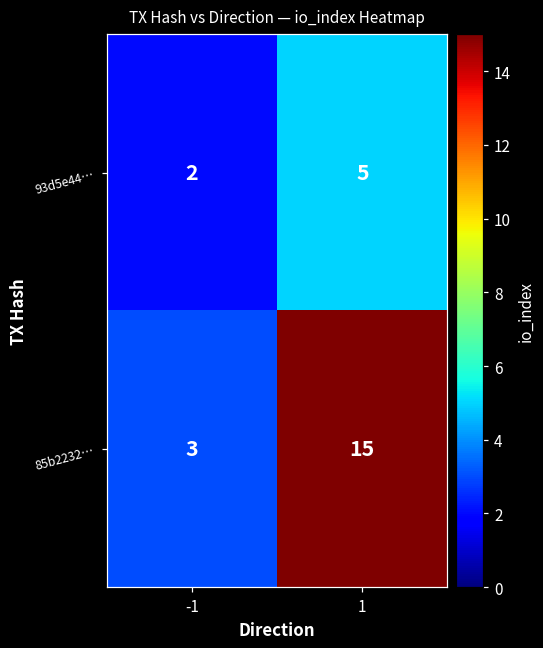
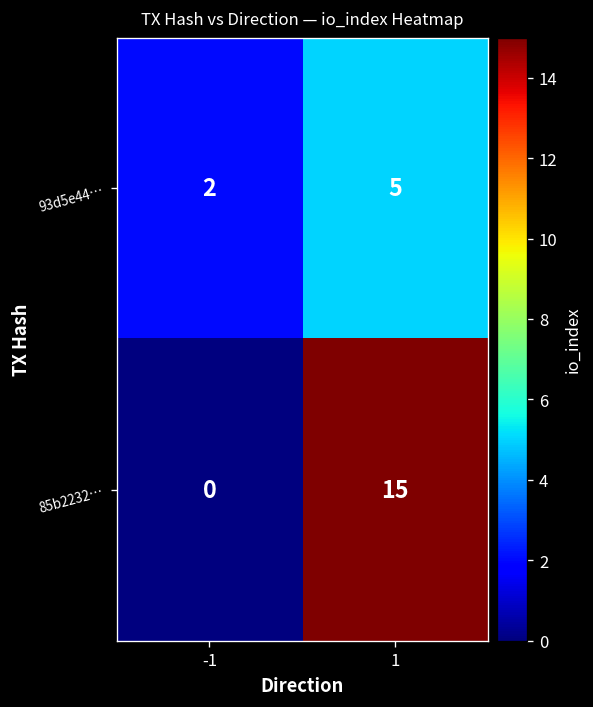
85b2232…, -1: 3 -> 0
